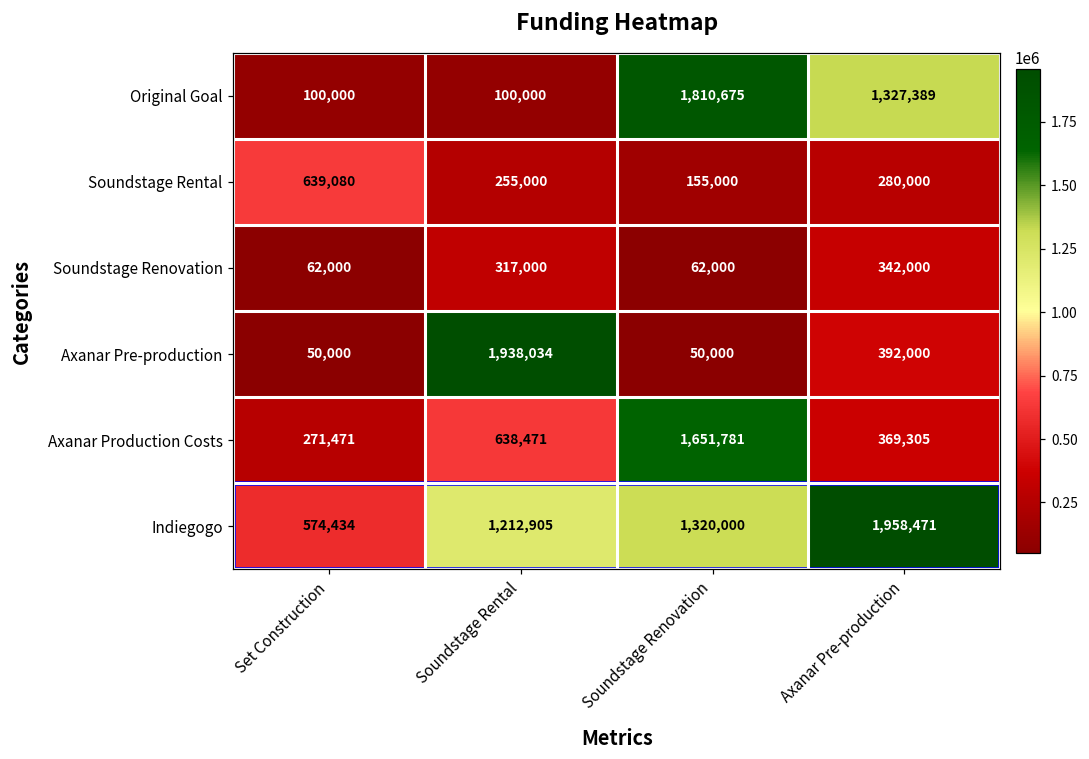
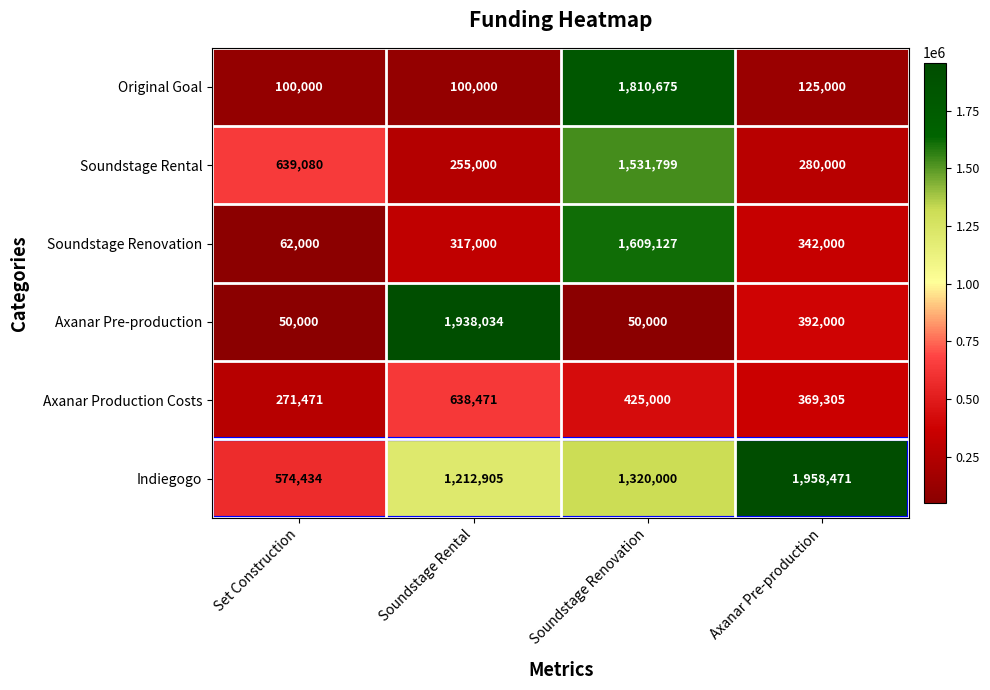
Original Goal, Axanar Pre-production: 1,327,389 -> 125,000
Soundstage Rental, Soundstage Renovation: 155,000 -> 1,531,799
Soundstage Renovation, Soundstage Renovation: 62,000 -> 1,609,127
Axanar Production Costs, Soundstage Renovation: 1,651,781 -> 425,000
